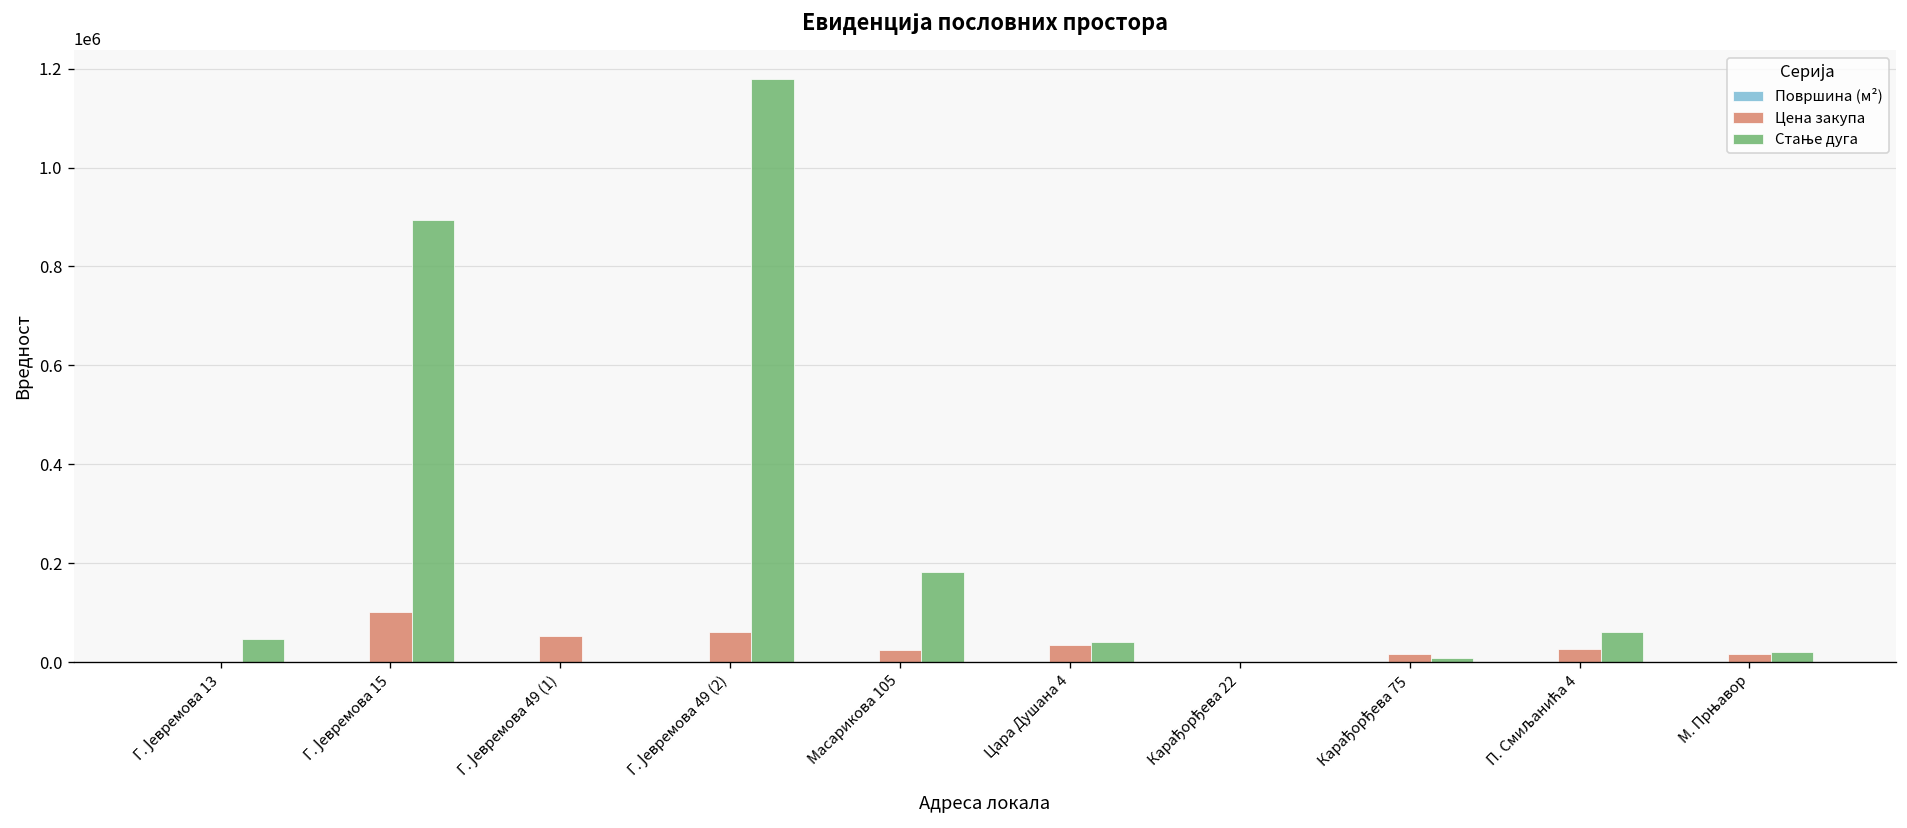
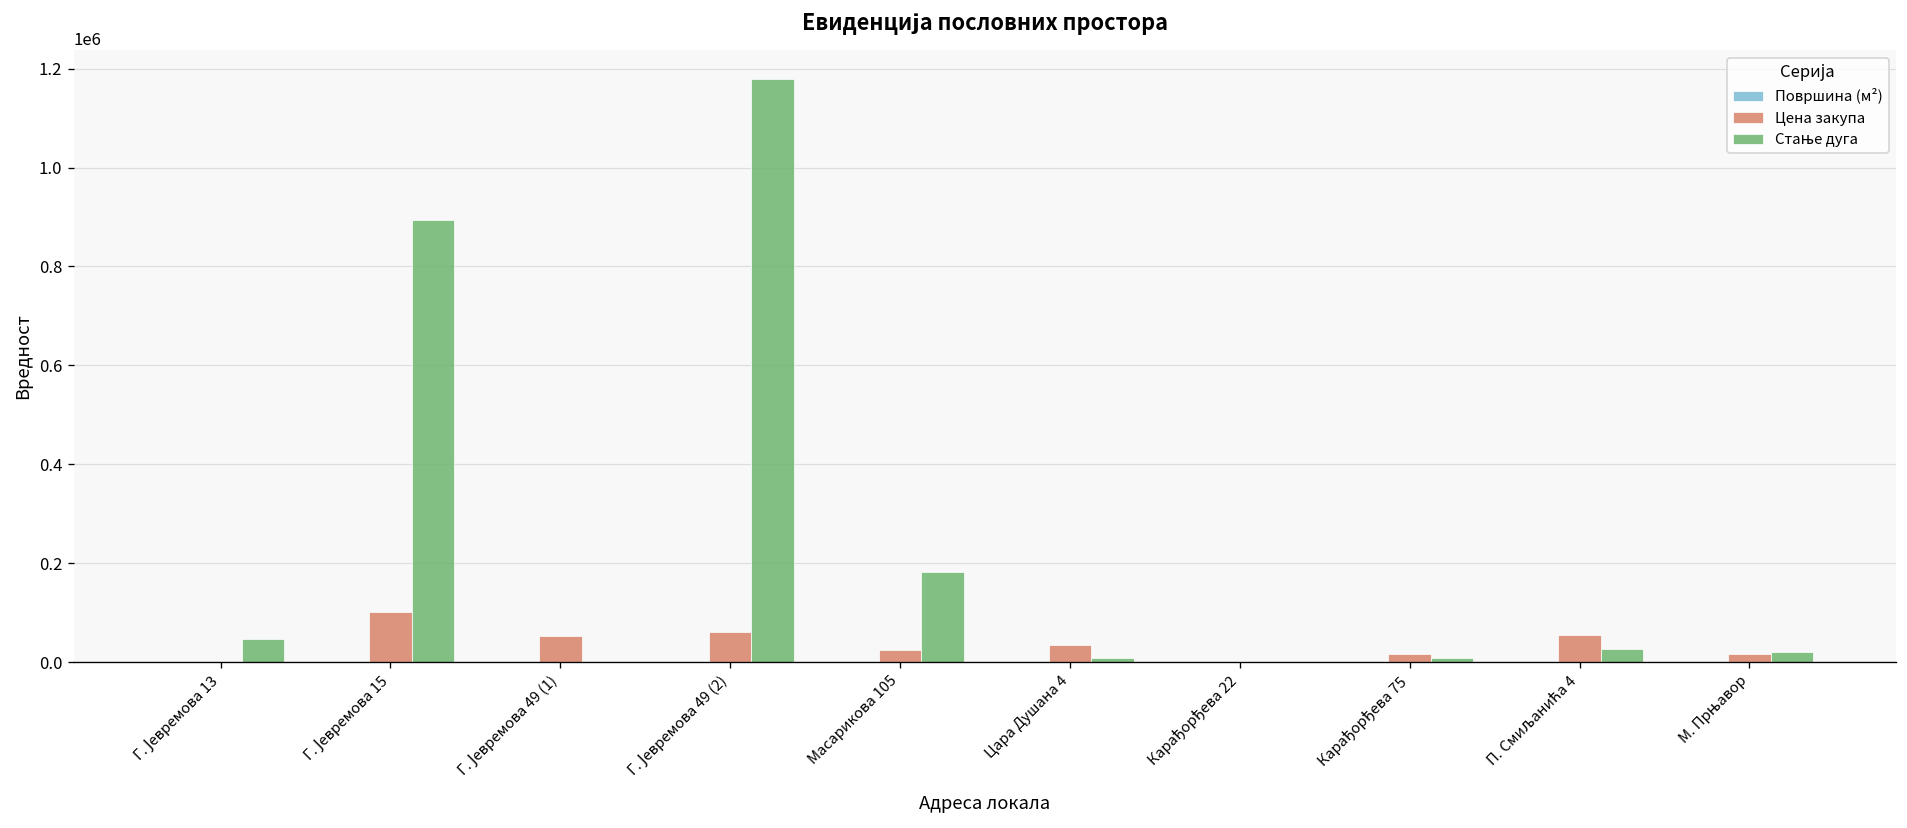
Стање дуга, Цара Душана 4: 40000 -> 10000
Цена закупа, П. Смиљанића 4: 30000 -> 60000
Стање дуга, П. Смиљанића 4: 60000 -> 30000
